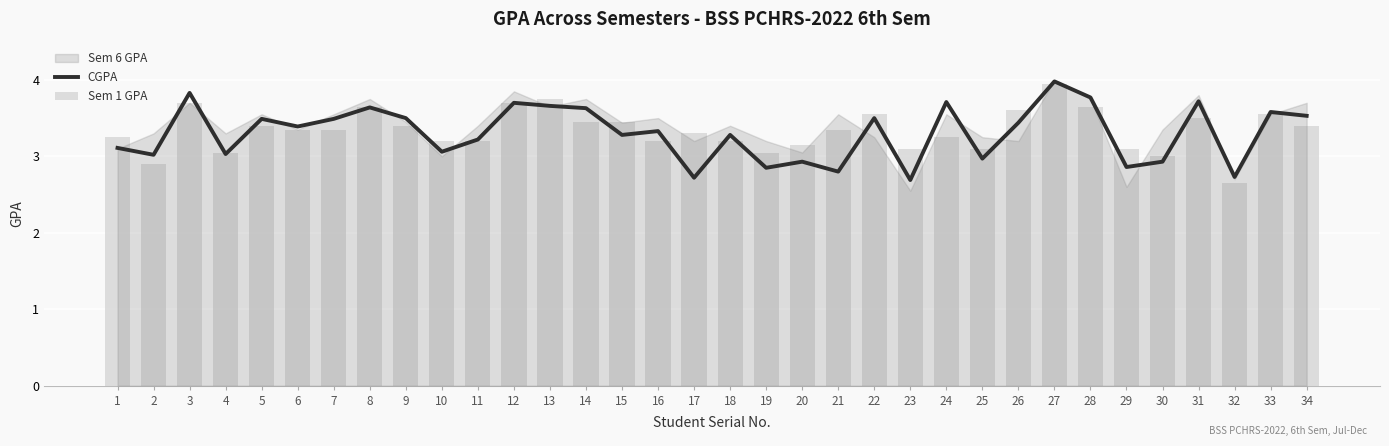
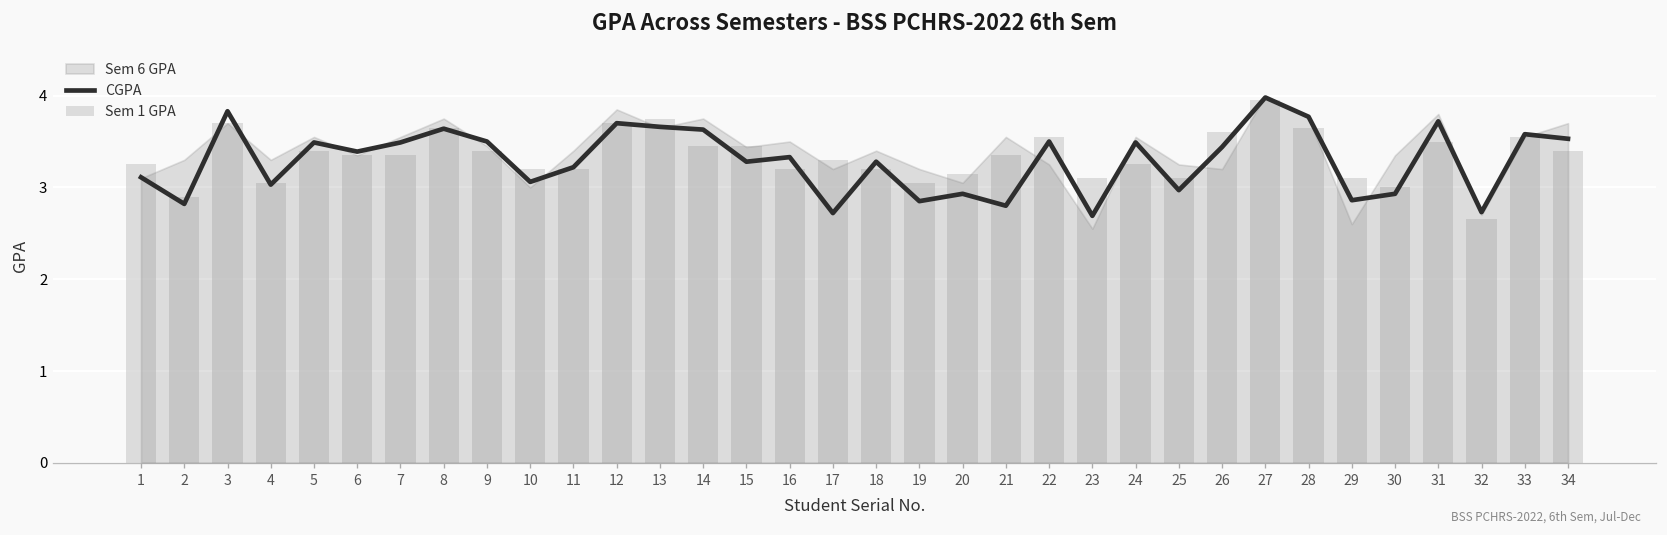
CGPA, 2: 3.0 -> 2.8
CGPA, 24: 3.7 -> 3.5
